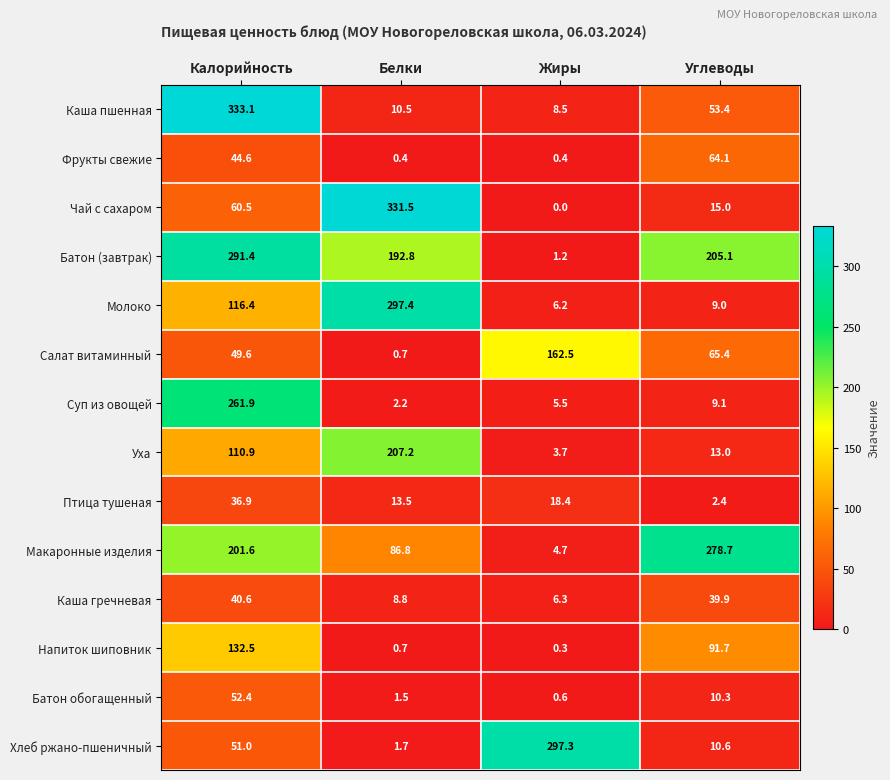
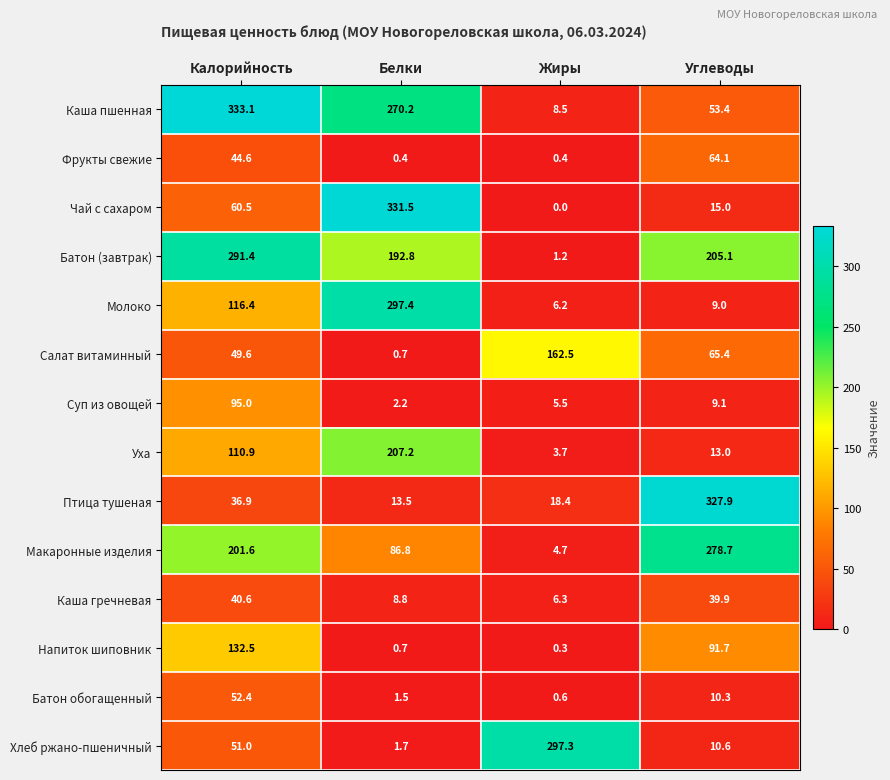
Каша пшенная, Белки: 10.5 -> 270.2
Суп из овощей, Калорийность: 261.9 -> 95.0
Птица тушеная, Углеводы: 2.4 -> 327.9
